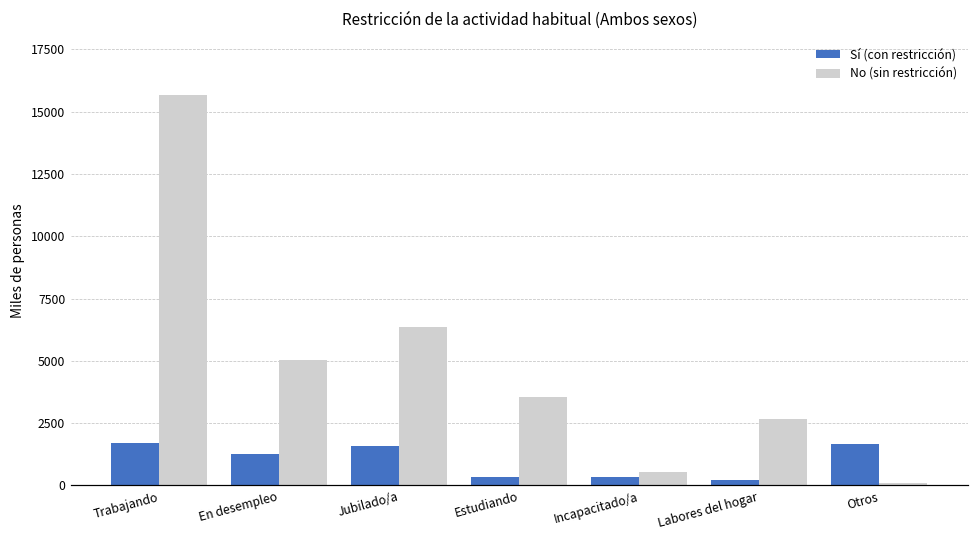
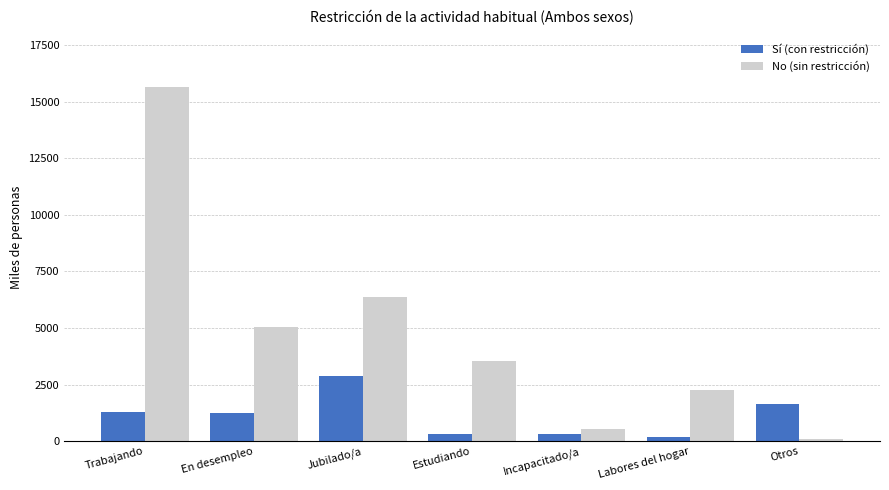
Sí (con restricción), Trabajando: 1700 -> 1300
Sí (con restricción), Jubilado/a: 1600 -> 2900
No (sin restricción), Labores del hogar: 2700 -> 2300
